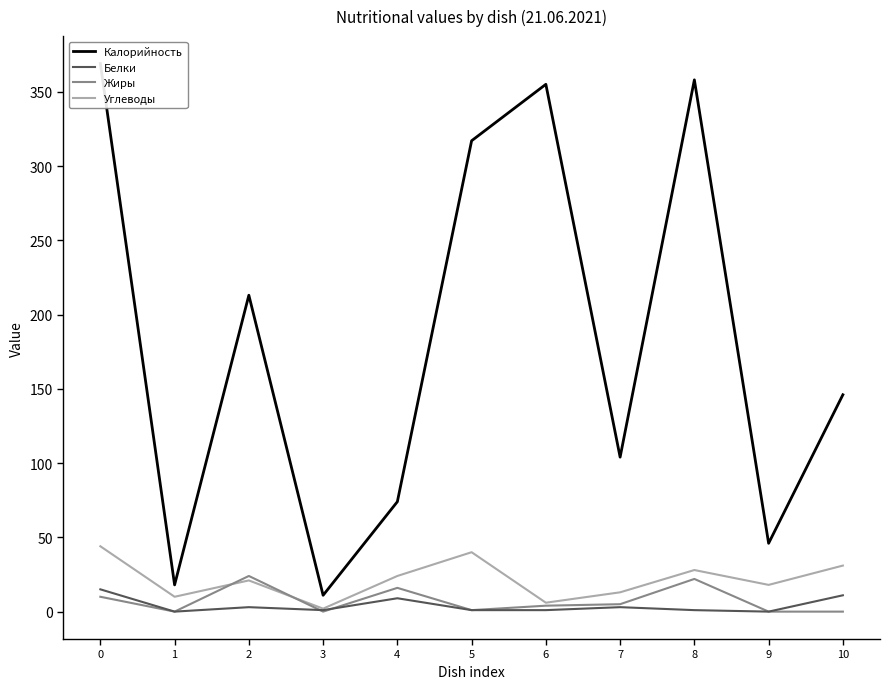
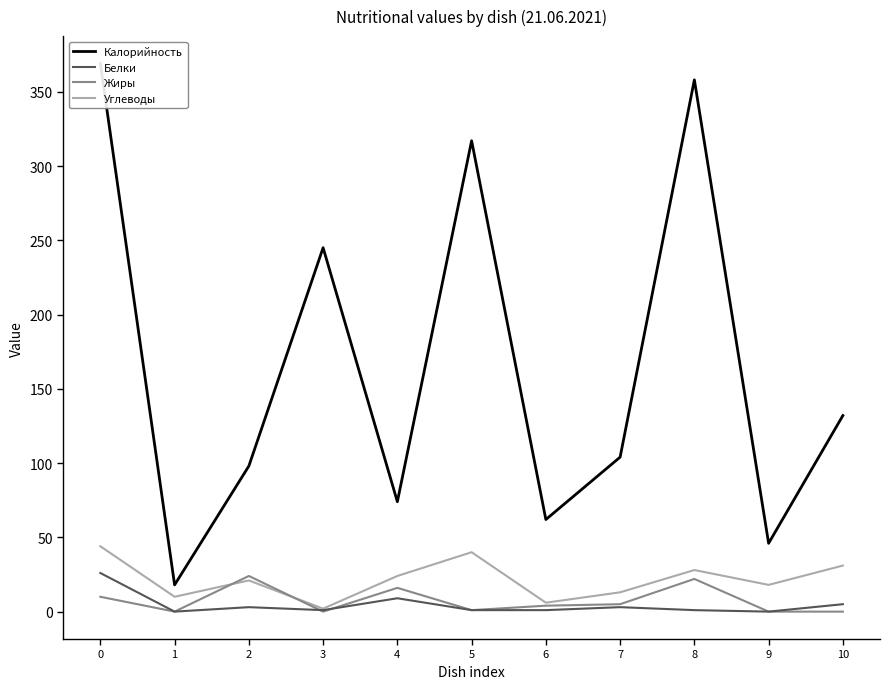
Белки, 0: 15 -> 26
Калорийность, 2: 213 -> 98
Калорийность, 3: 11 -> 245
Калорийность, 6: 355 -> 62
Калорийность, 10: 146 -> 132
Белки, 10: 11 -> 5
